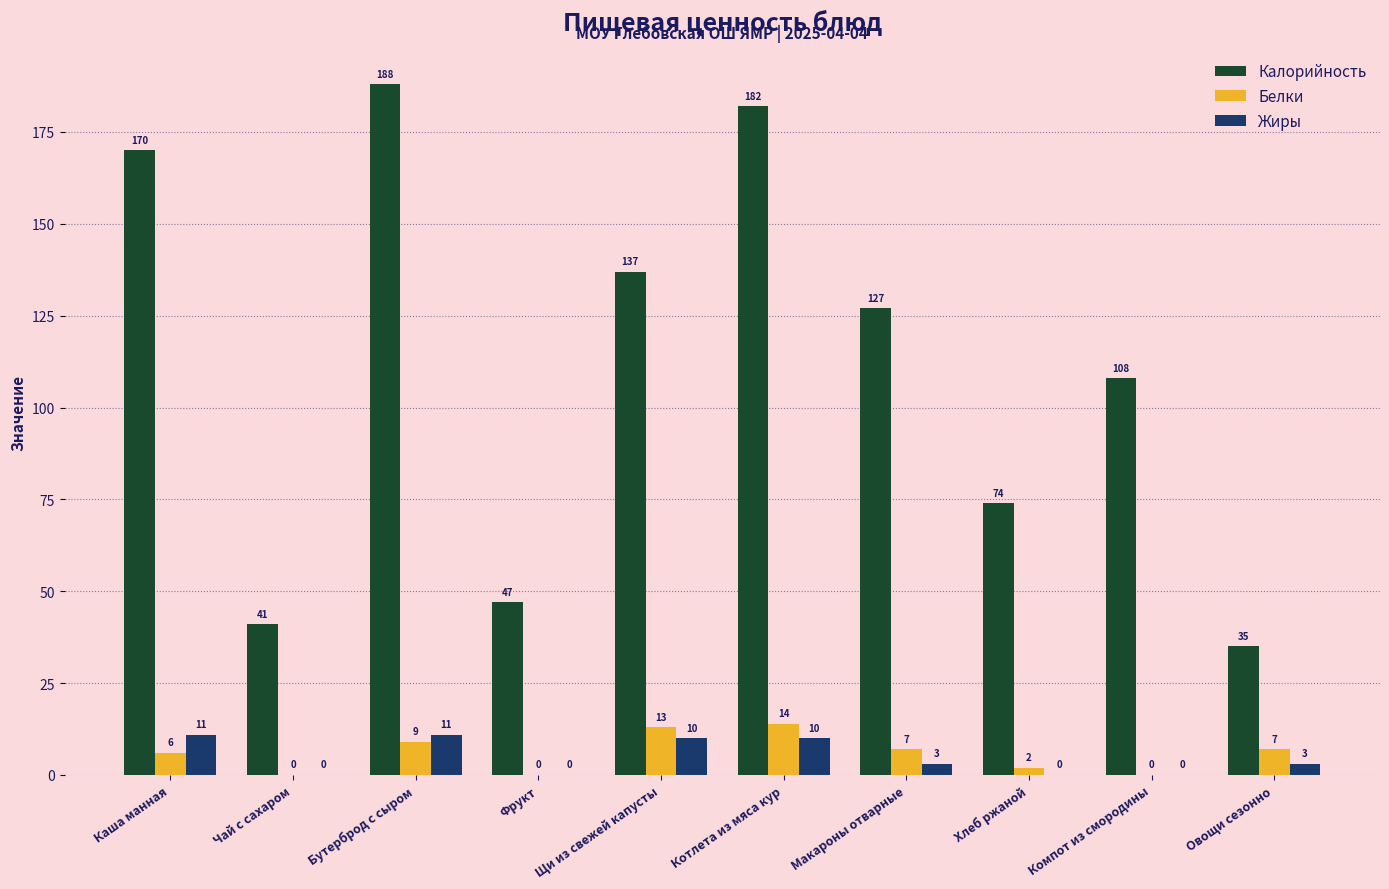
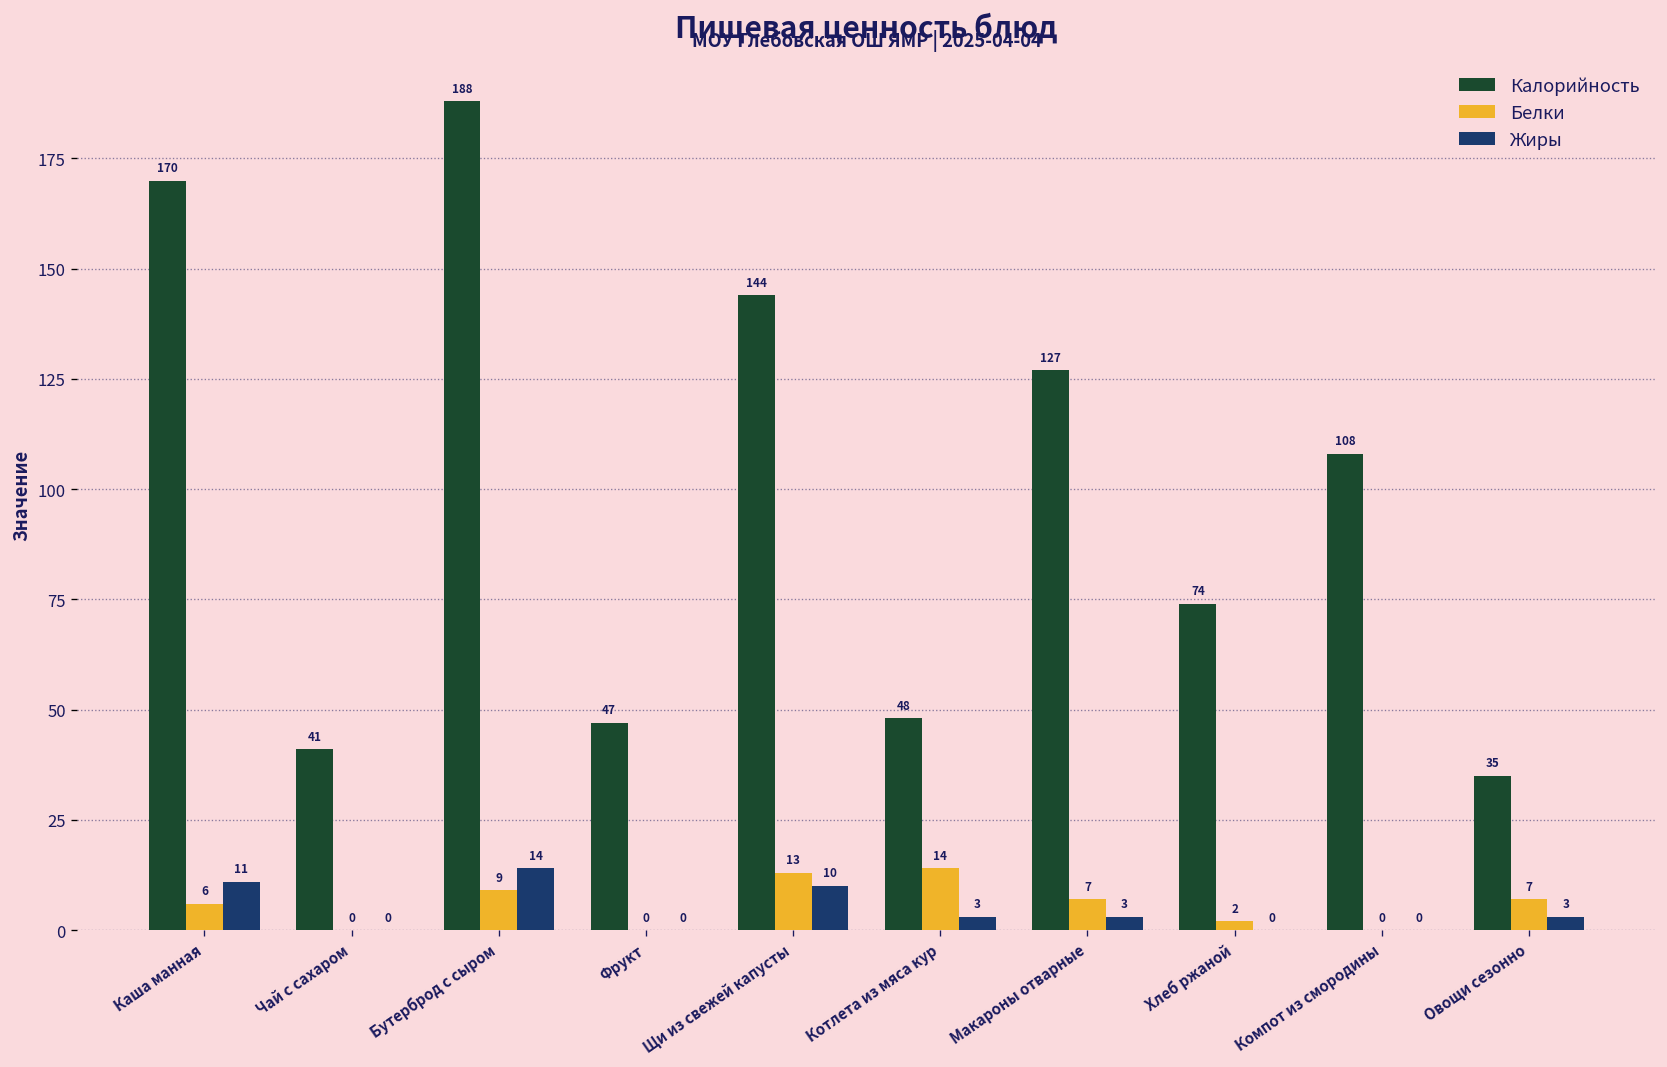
Жиры, Бутерброд с сыром: 11 -> 14
Калорийность, Щи из свежей капусты: 137 -> 144
Калорийность, Котлета из мяса кур: 182 -> 48
Жиры, Котлета из мяса кур: 10 -> 3
